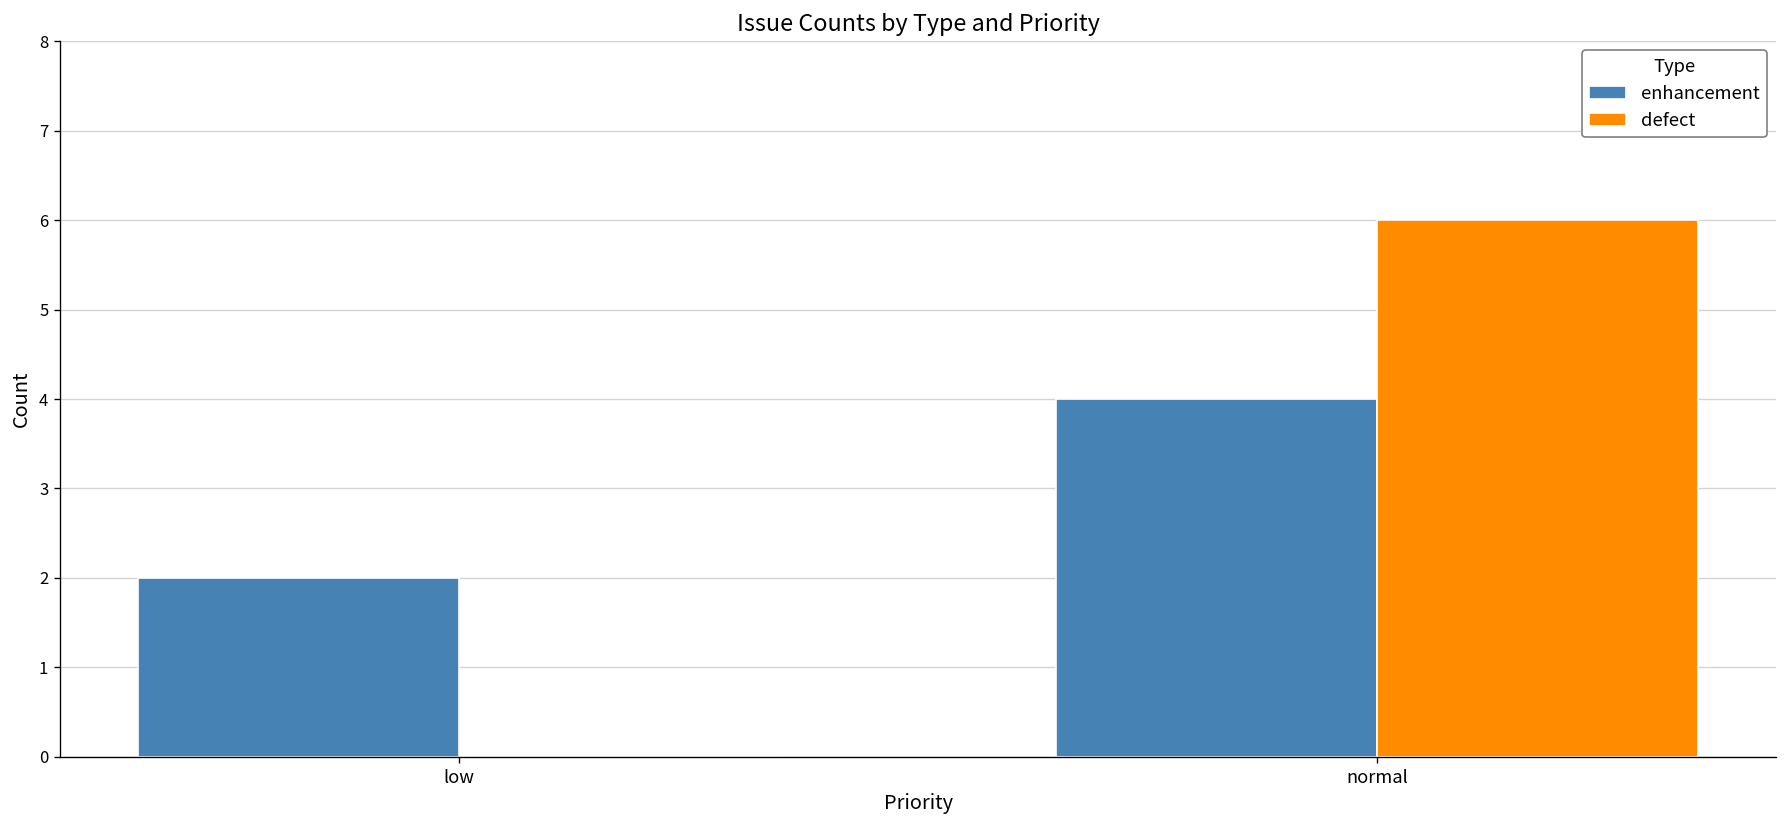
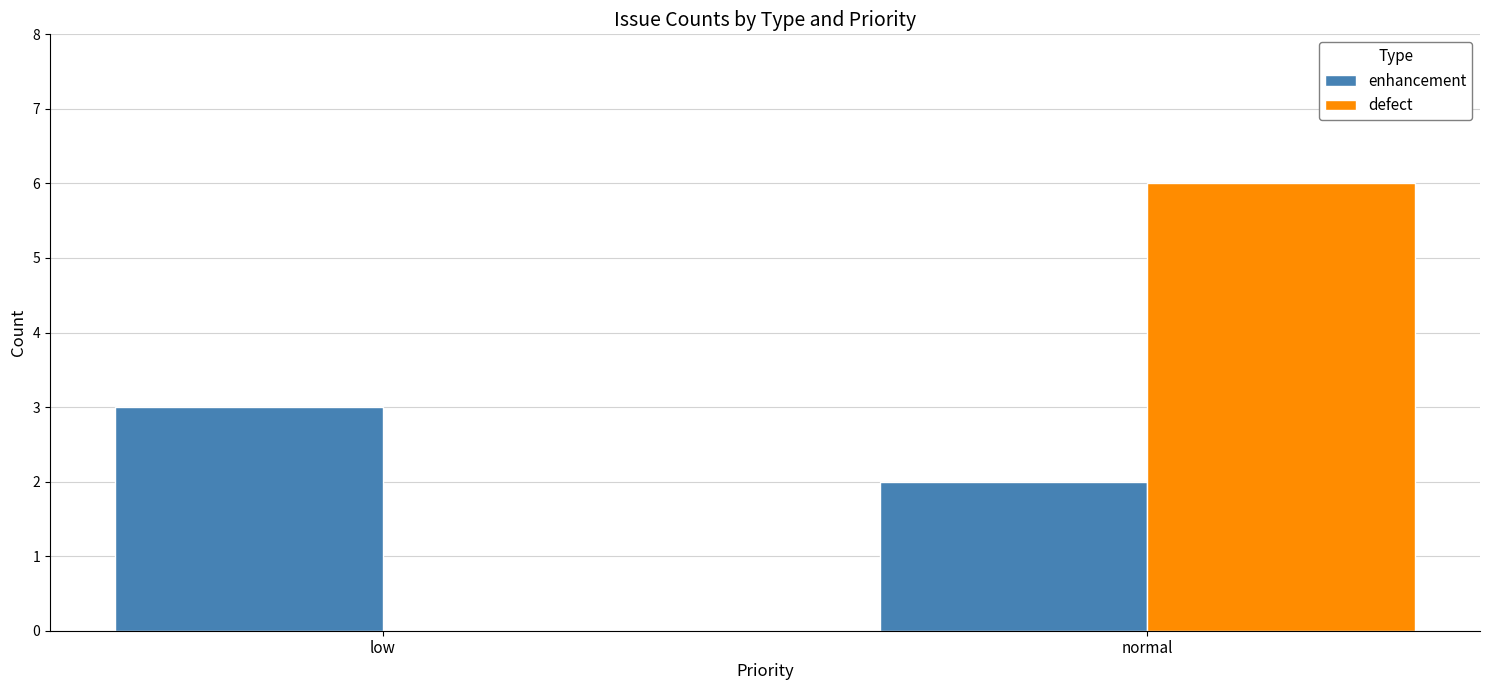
enhancement, low: 2 -> 3
enhancement, normal: 4 -> 2
